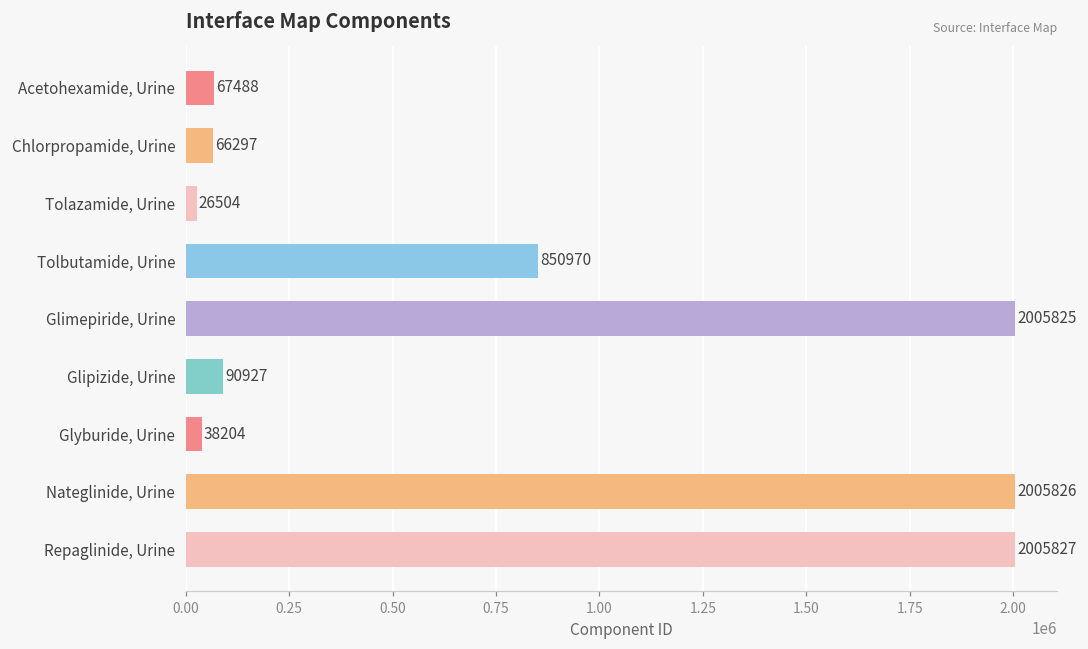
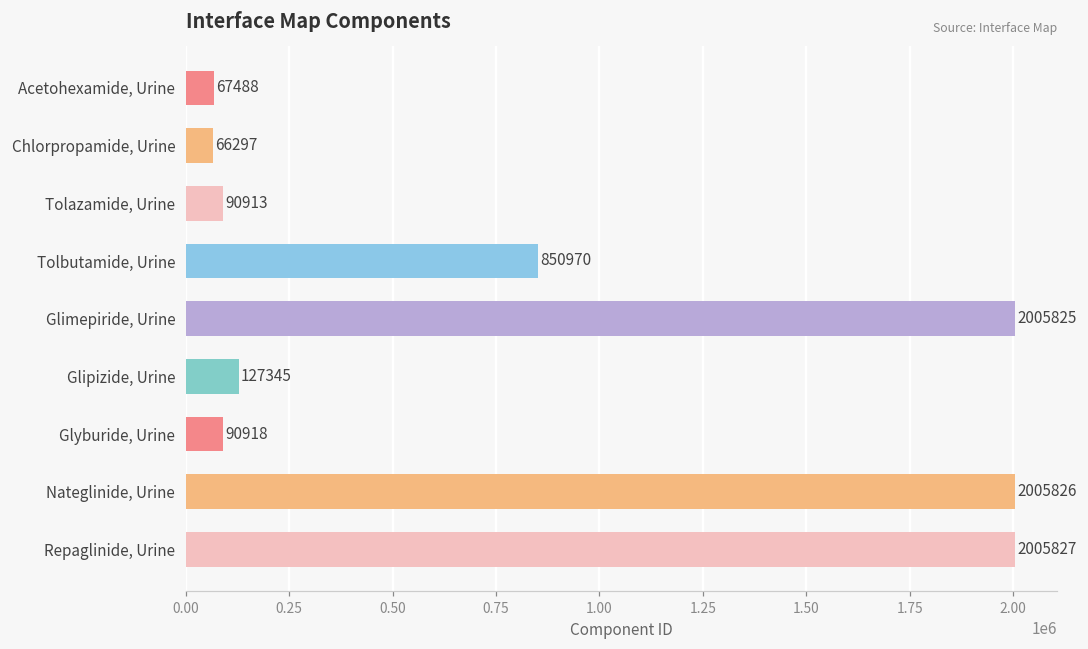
Tolazamide, Urine: 26504 -> 90913
Glipizide, Urine: 90927 -> 127345
Glyburide, Urine: 38204 -> 90918
